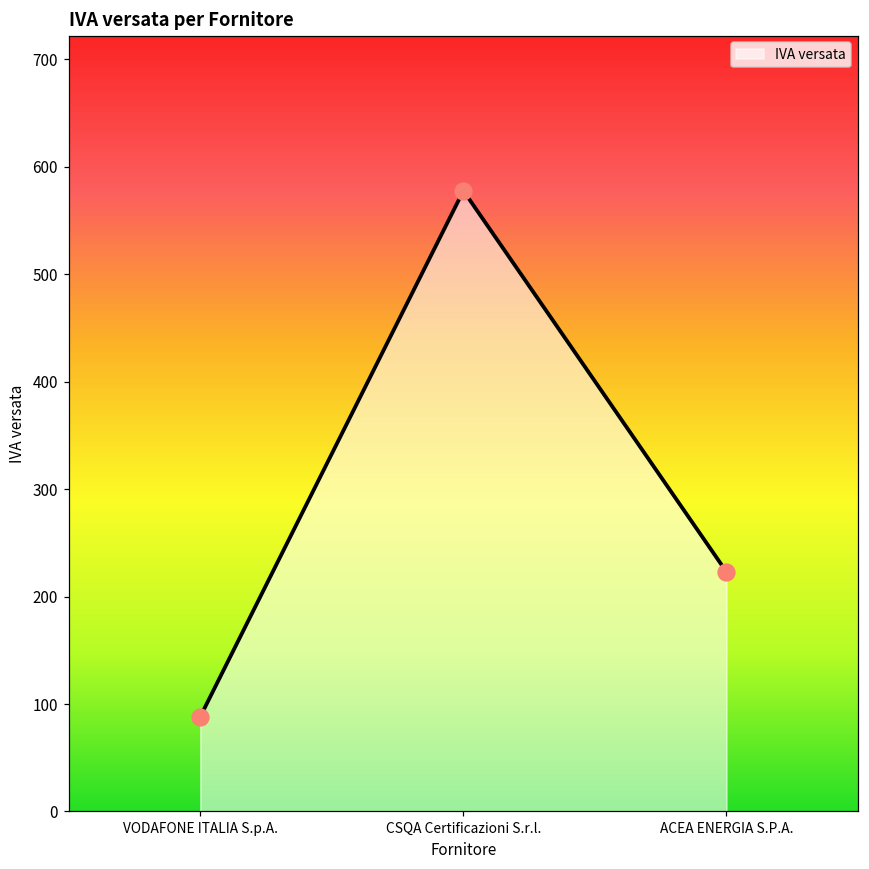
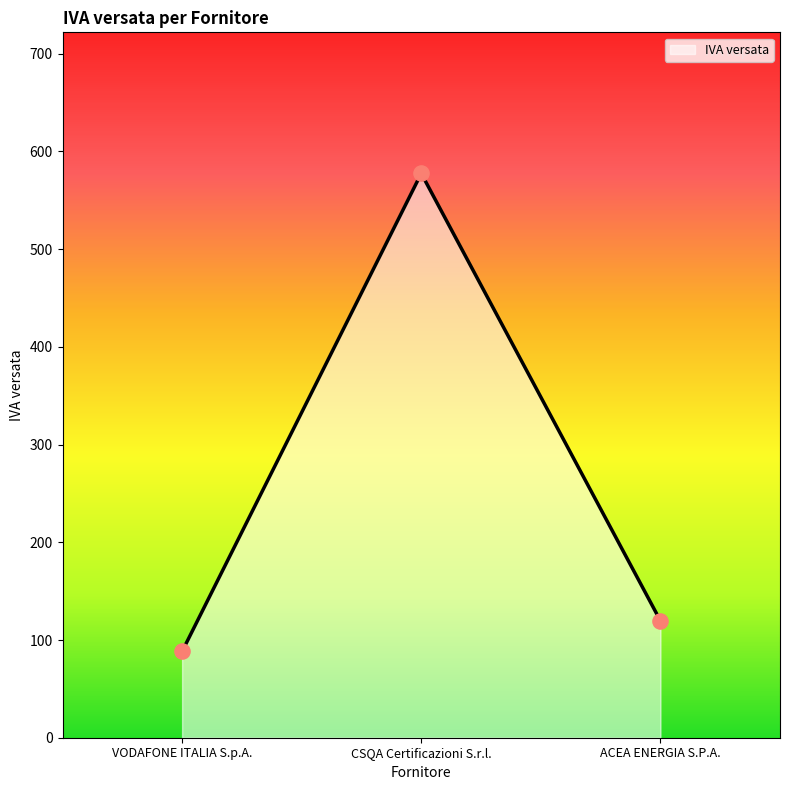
ACEA ENERGIA S.P.A.: 220 -> 120
